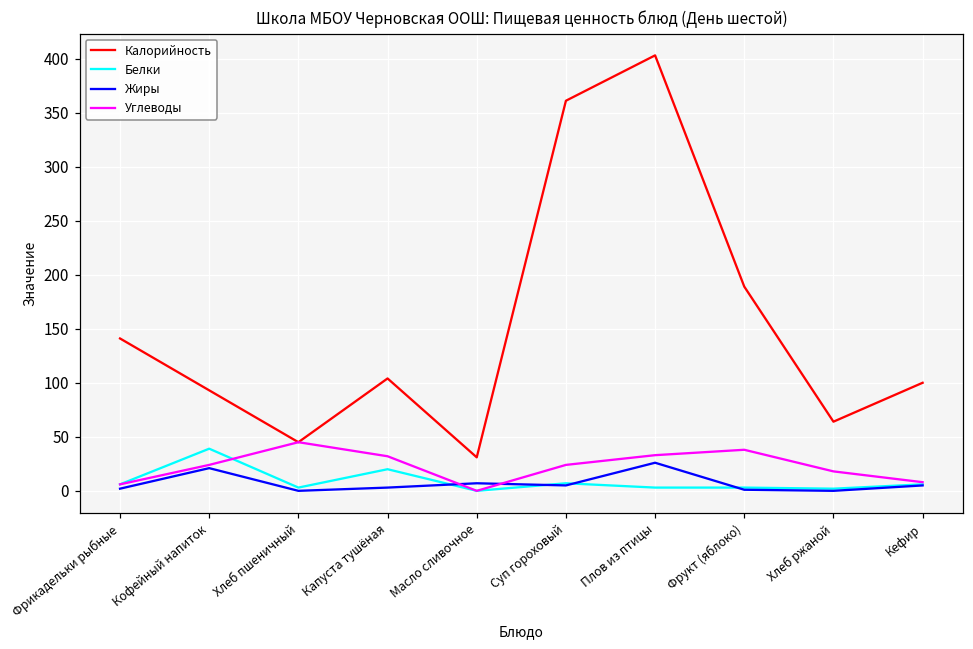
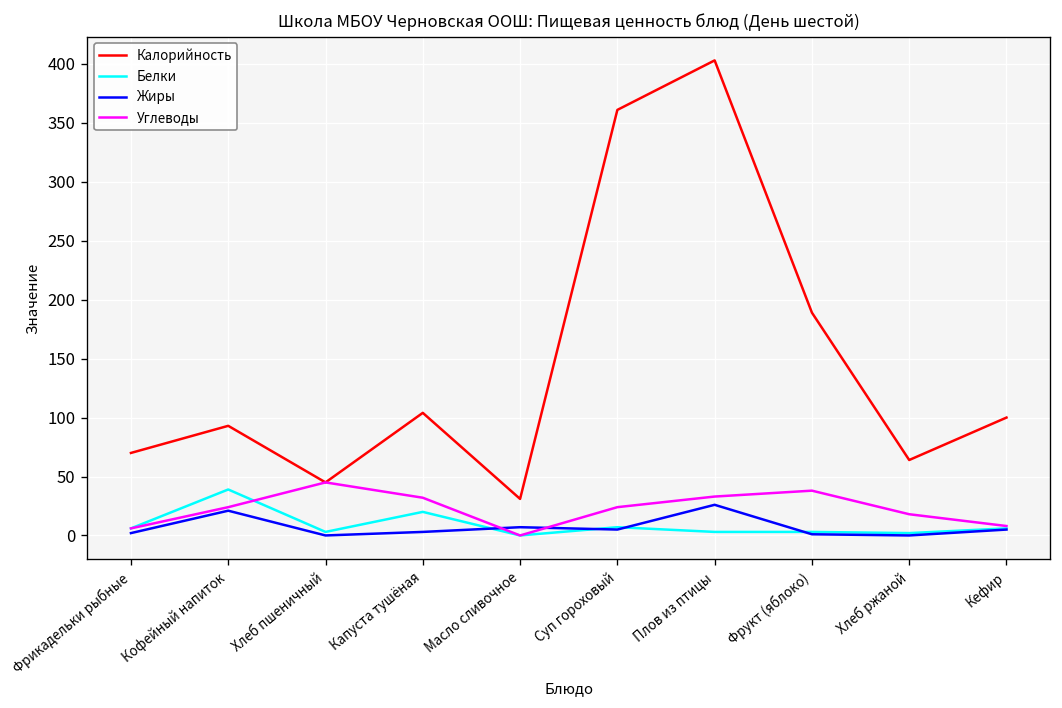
Калорийность, Фрикадельки рыбные: 140 -> 70
